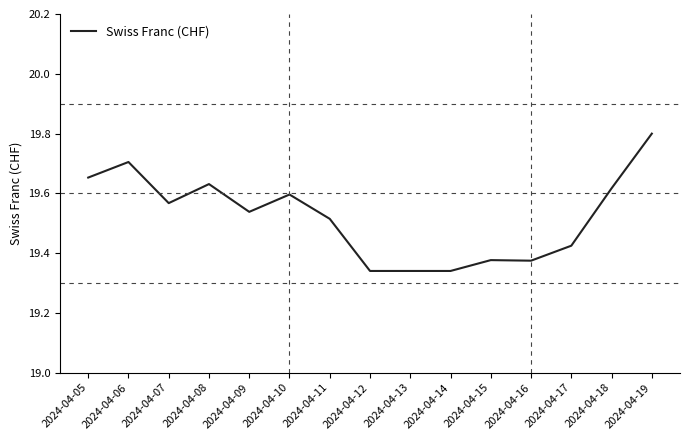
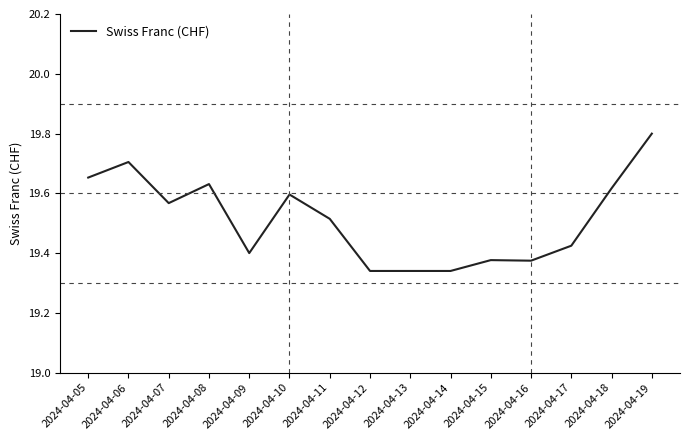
2024-04-09: 19.54 -> 19.40
